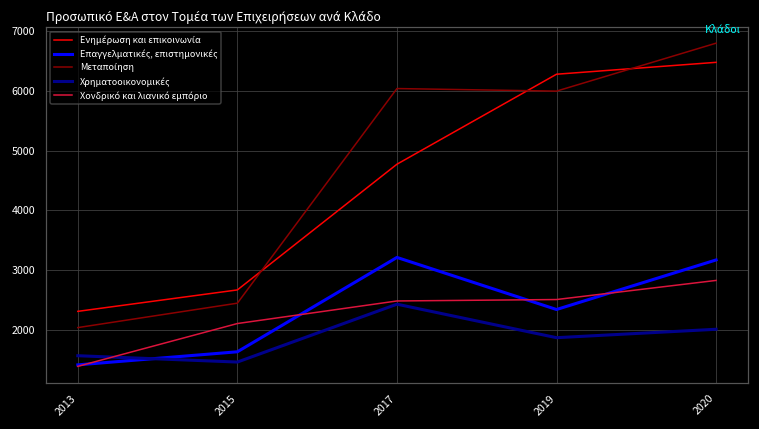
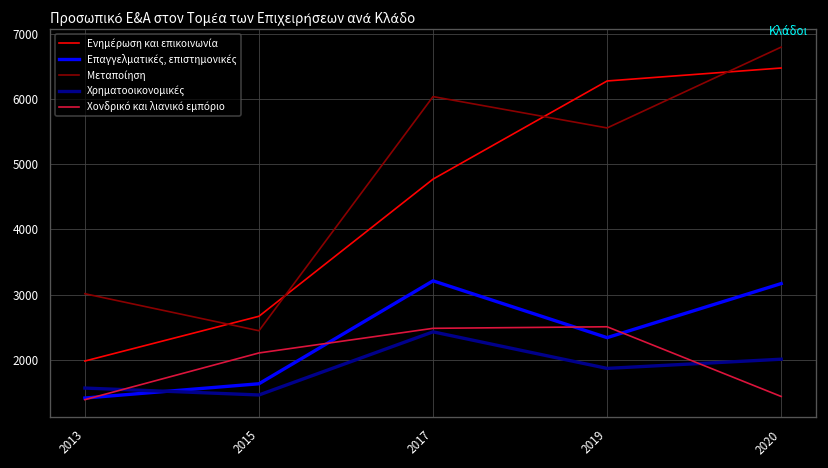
Ενημέρωση και επικοινωνία, 2013: 2300 -> 2000
Μεταποίηση, 2013: 2000 -> 3000
Μεταποίηση, 2019: 6000 -> 5600
Χονδρικό και λιανικό εμπόριο, 2020: 2800 -> 1400
